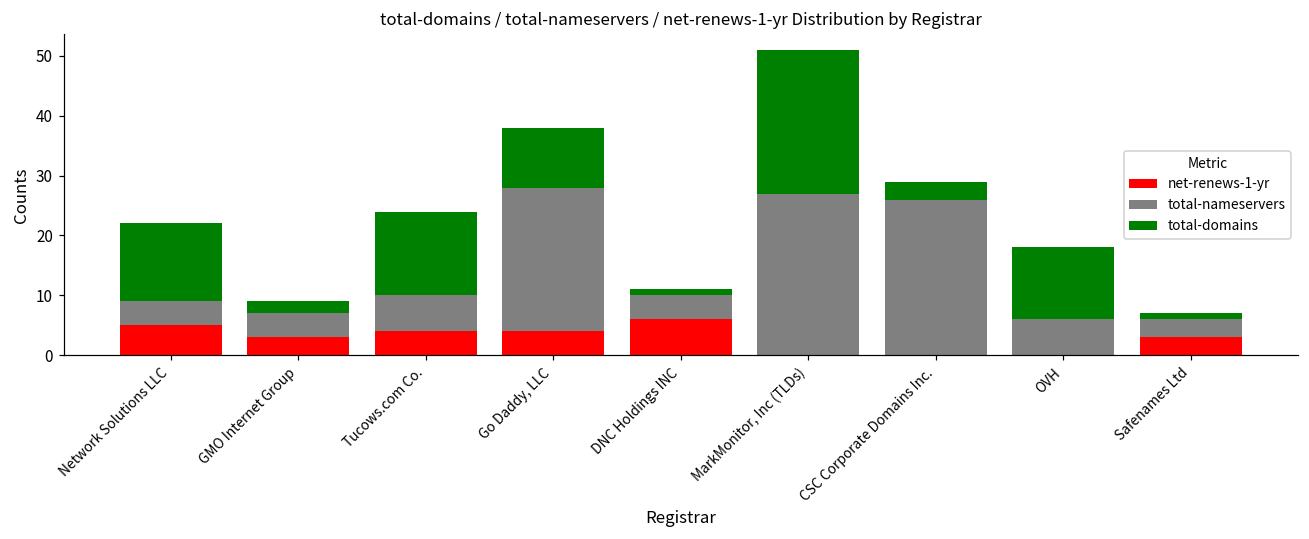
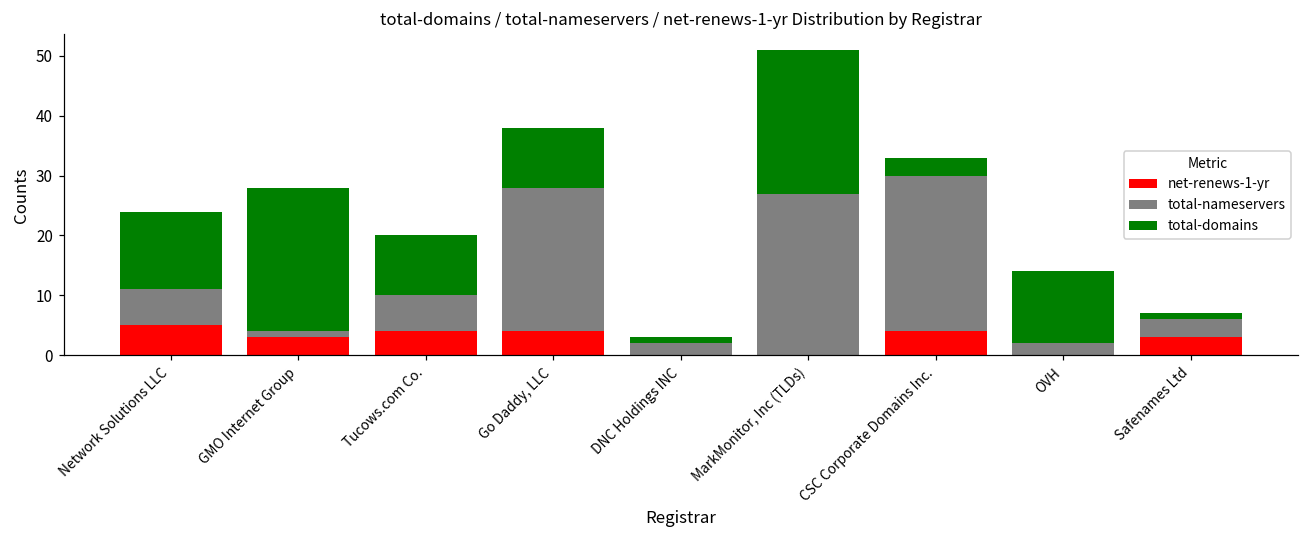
total-nameservers, Network Solutions LLC: 4 -> 6
total-nameservers, GMO Internet Group: 4 -> 1
total-domains, GMO Internet Group: 2 -> 24
total-domains, Tucows.com Co.: 14 -> 10
net-renews-1-yr, DNC Holdings INC: 6 -> 0
total-nameservers, DNC Holdings INC: 4 -> 2
net-renews-1-yr, CSC Corporate Domains Inc.: 0 -> 4
total-nameservers, OVH: 6 -> 2
